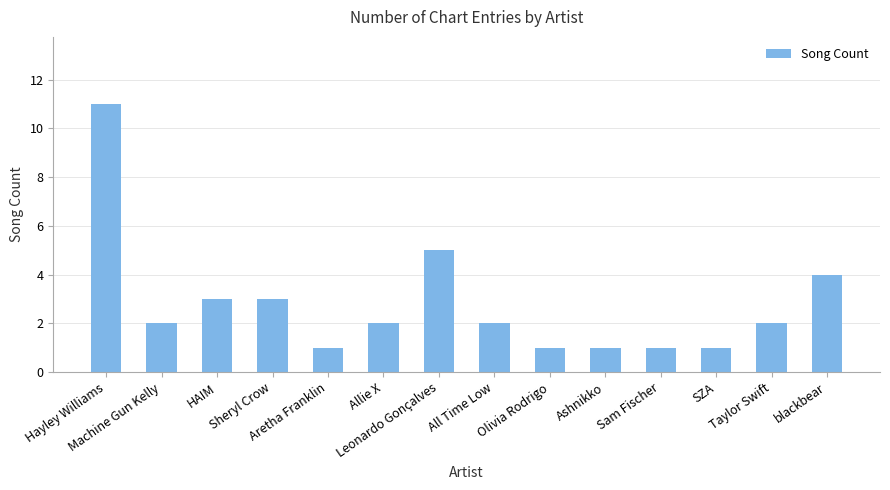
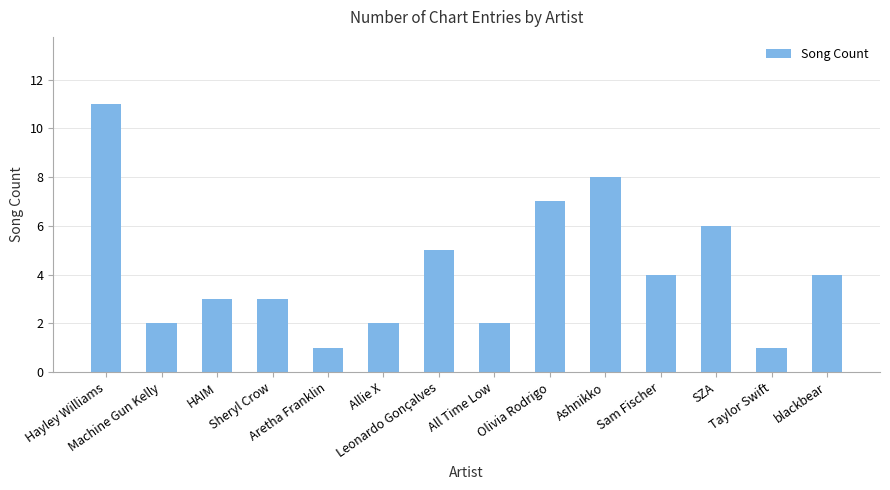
Olivia Rodrigo: 1 -> 7
Ashnikko: 1 -> 8
Sam Fischer: 1 -> 4
SZA: 1 -> 6
Taylor Swift: 2 -> 1
